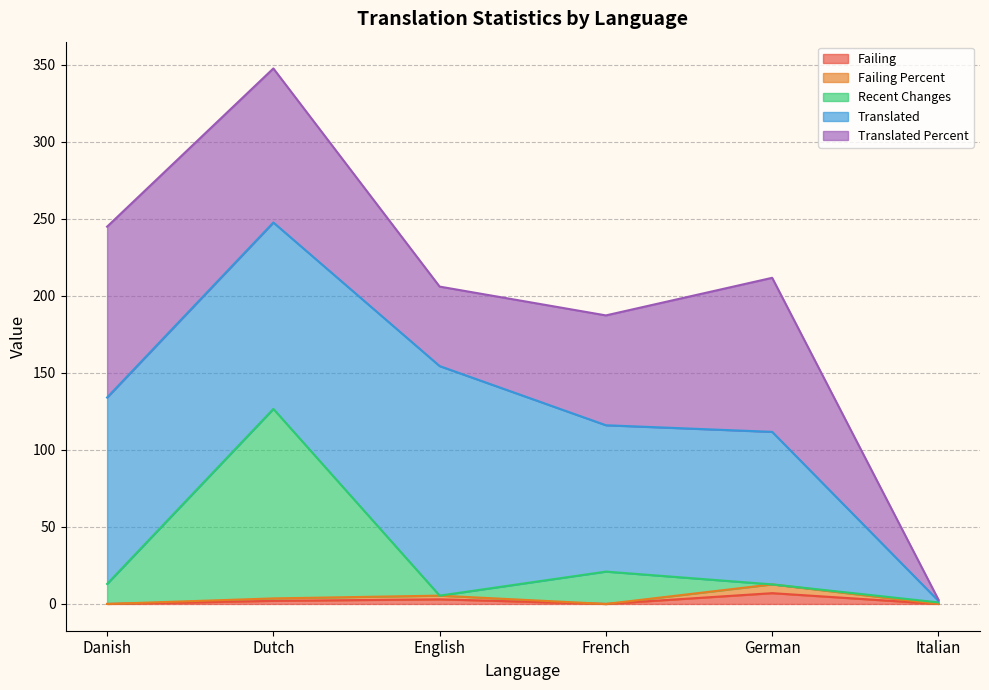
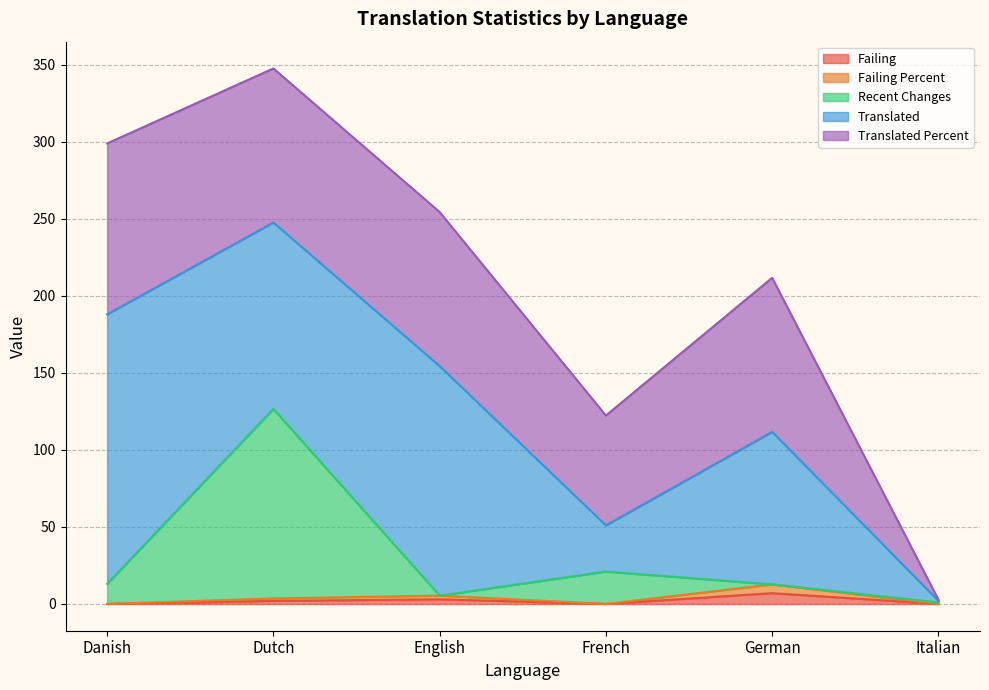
Translated, Danish: 121 -> 175
Translated Percent, English: 52 -> 100
Translated, French: 95 -> 30
